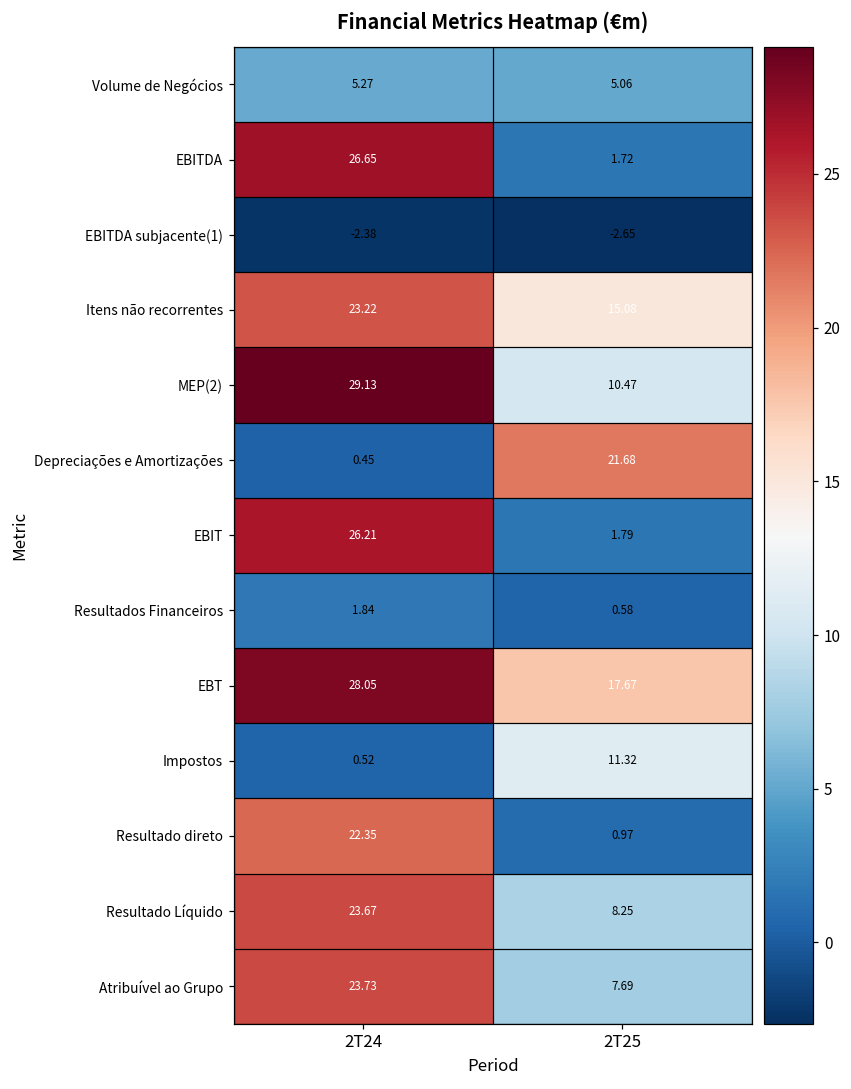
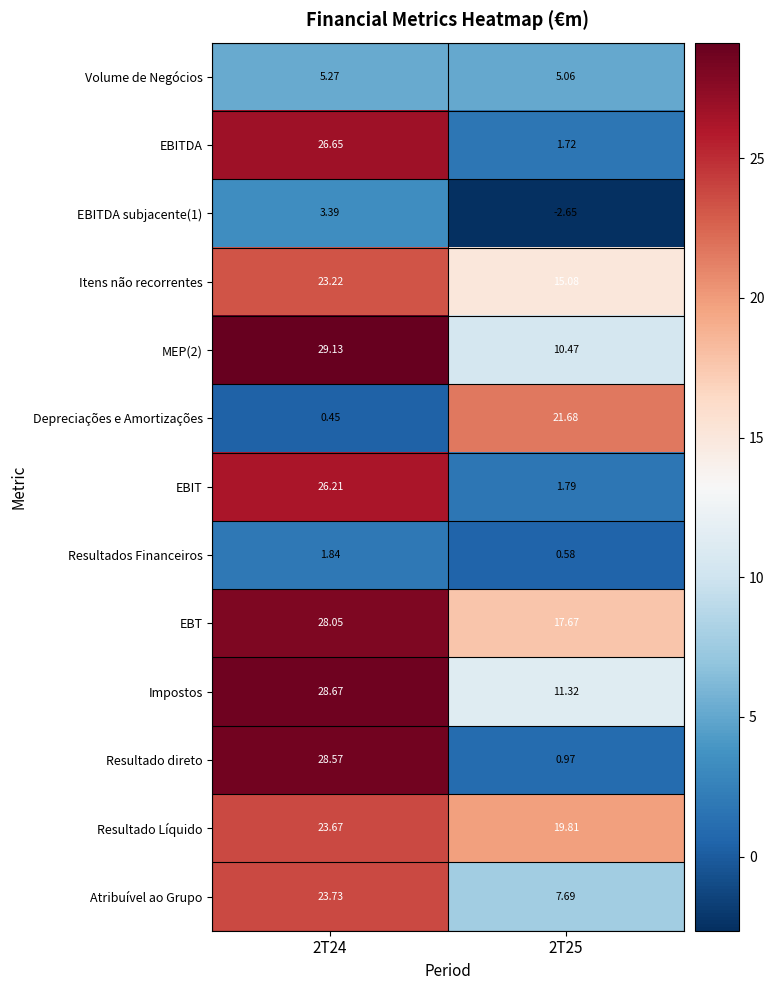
EBITDA subjacente(1), 2T24: -2.38 -> 3.39
Impostos, 2T24: 0.52 -> 28.67
Resultado direto, 2T24: 22.35 -> 28.57
Resultado Líquido, 2T25: 8.25 -> 19.81
